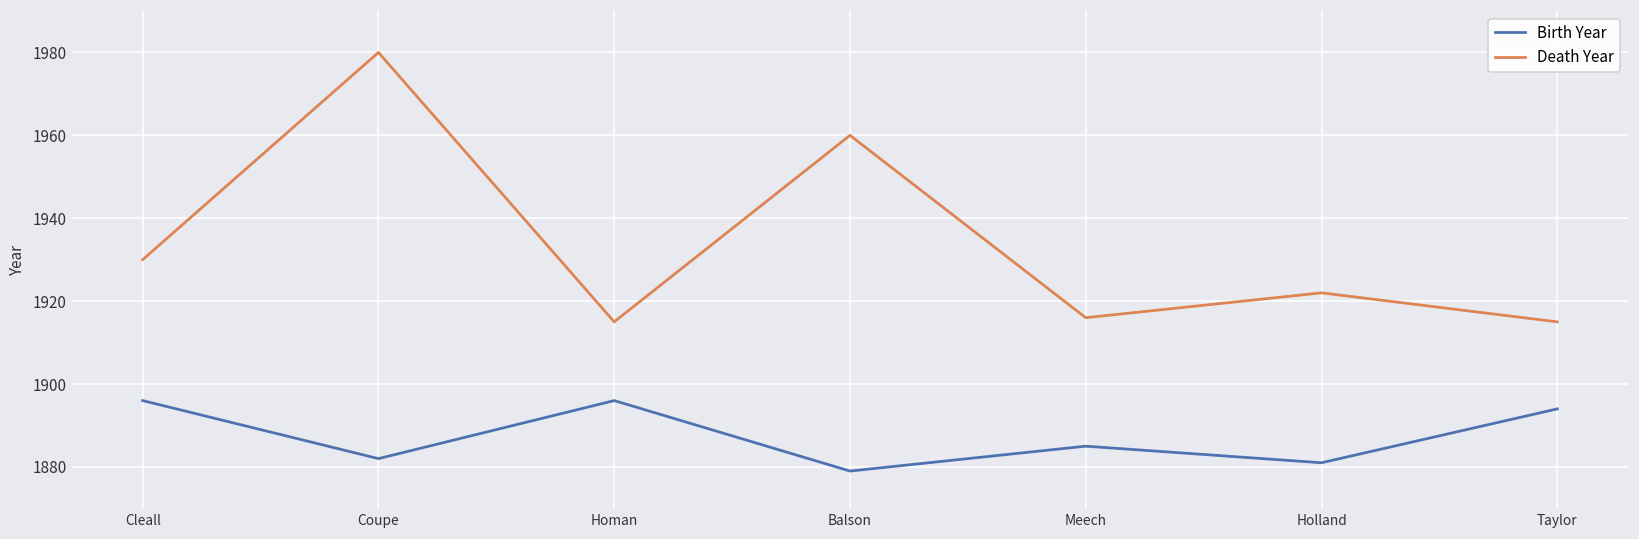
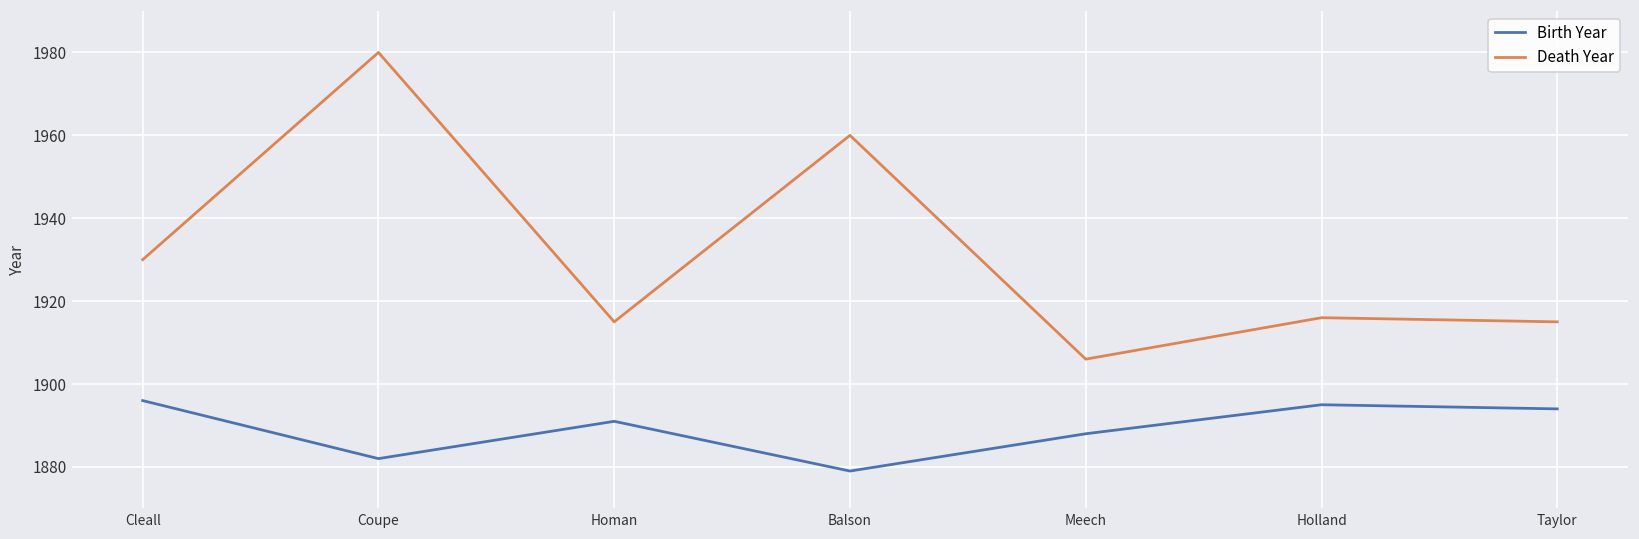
Birth Year, Homan: 1896 -> 1891
Birth Year, Meech: 1885 -> 1888
Death Year, Meech: 1916 -> 1906
Birth Year, Holland: 1881 -> 1895
Death Year, Holland: 1922 -> 1916
